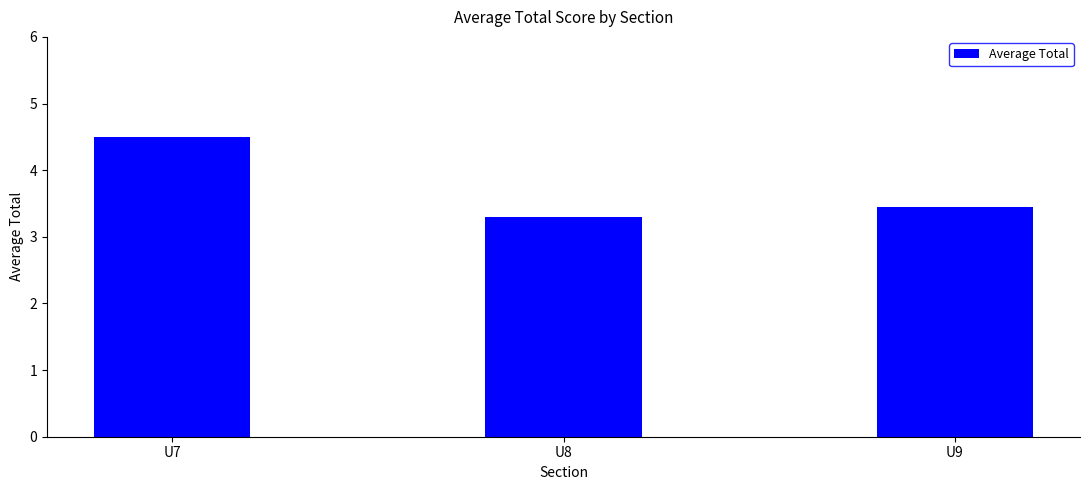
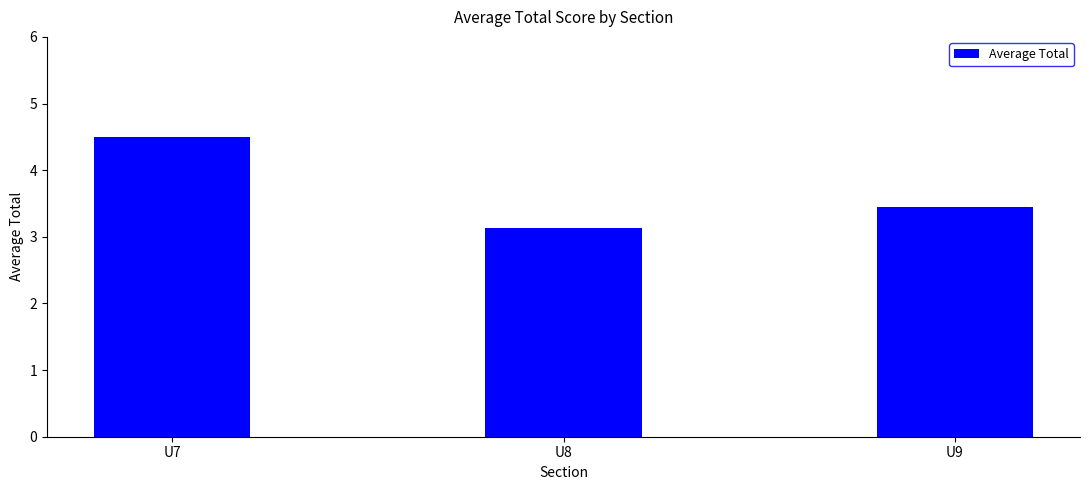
U8: 3.3 -> 3.1
